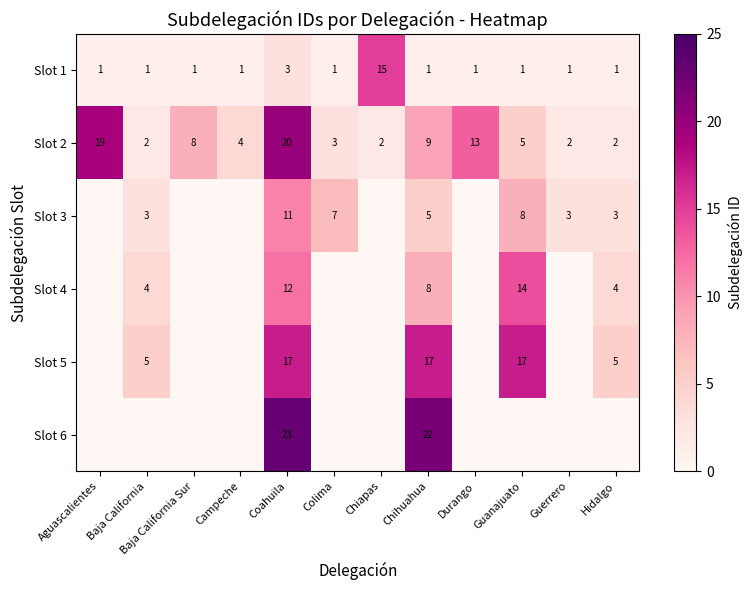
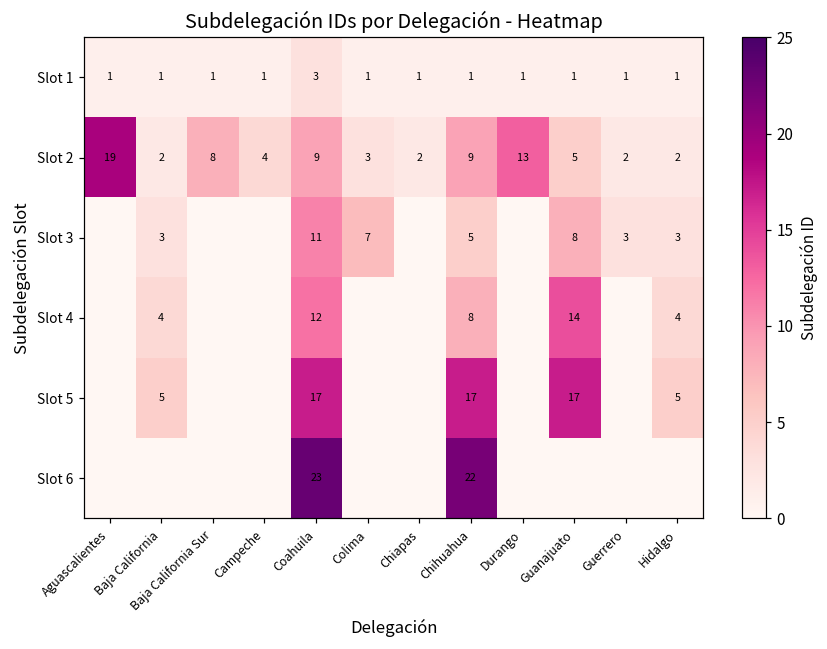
Slot 1, Chiapas: 15 -> 1
Slot 2, Coahuila: 20 -> 9
